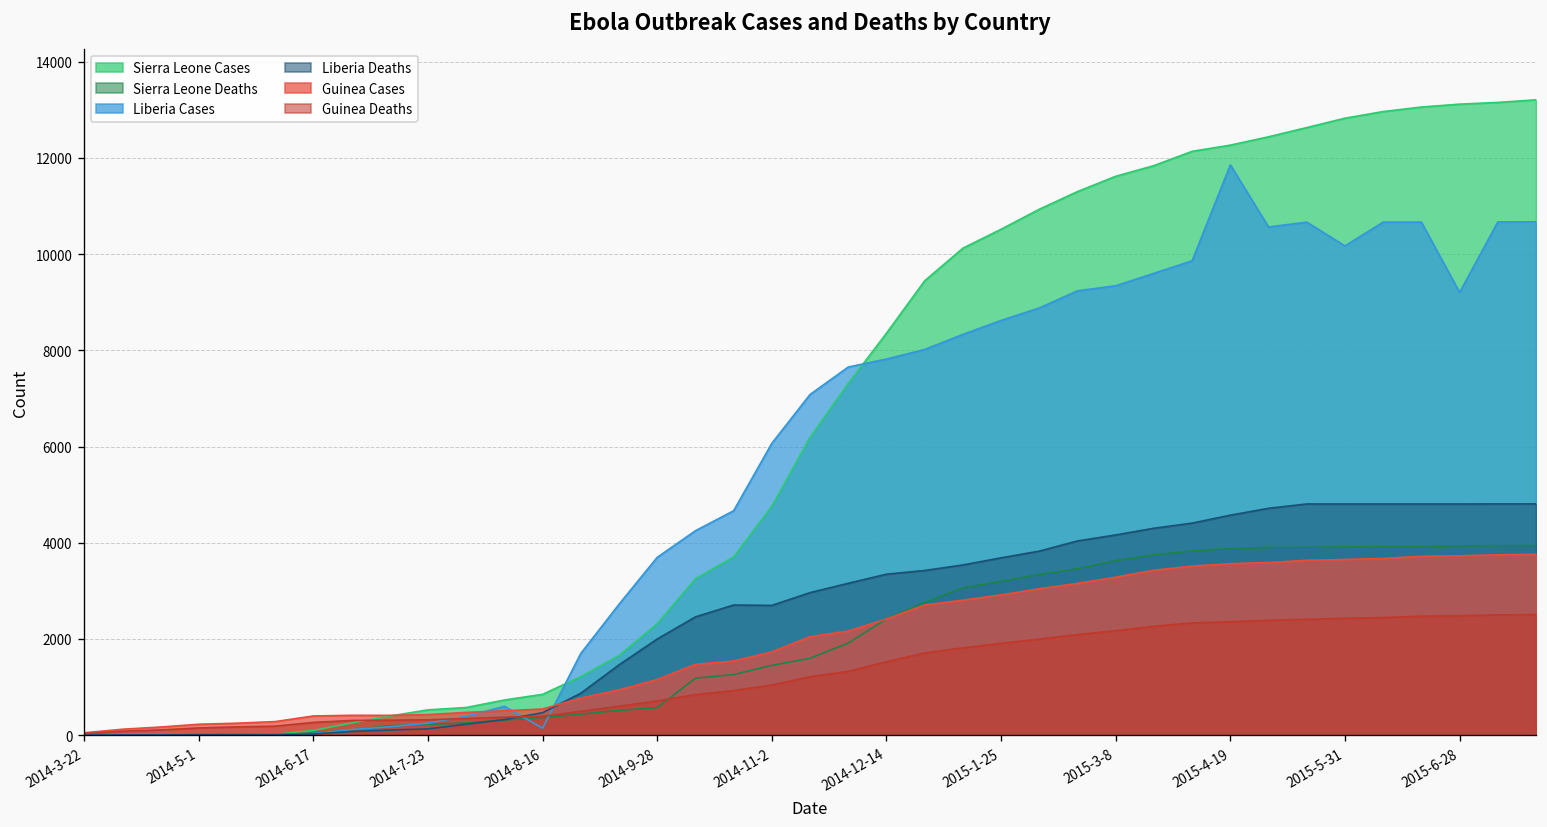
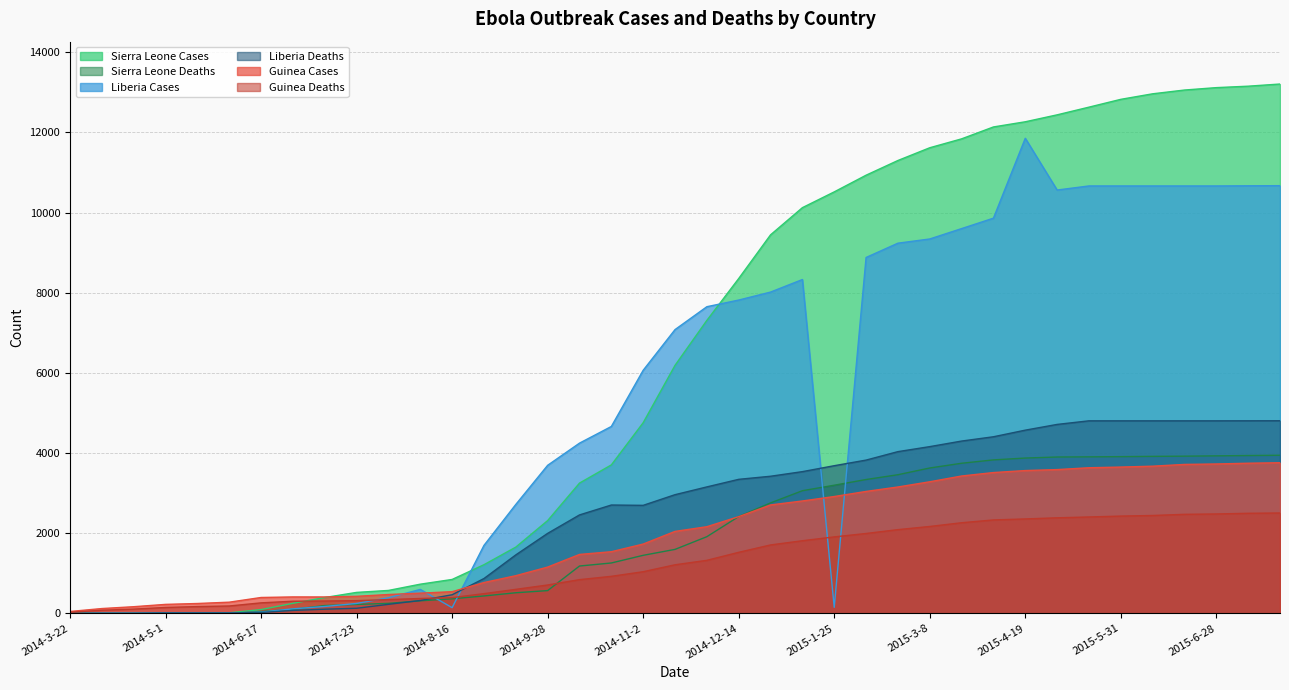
Liberia Cases, 2015-1-25: 8600 -> 200
Liberia Cases, 2015-5-31: 10200 -> 10700
Liberia Cases, 2015-6-28: 9200 -> 10700
